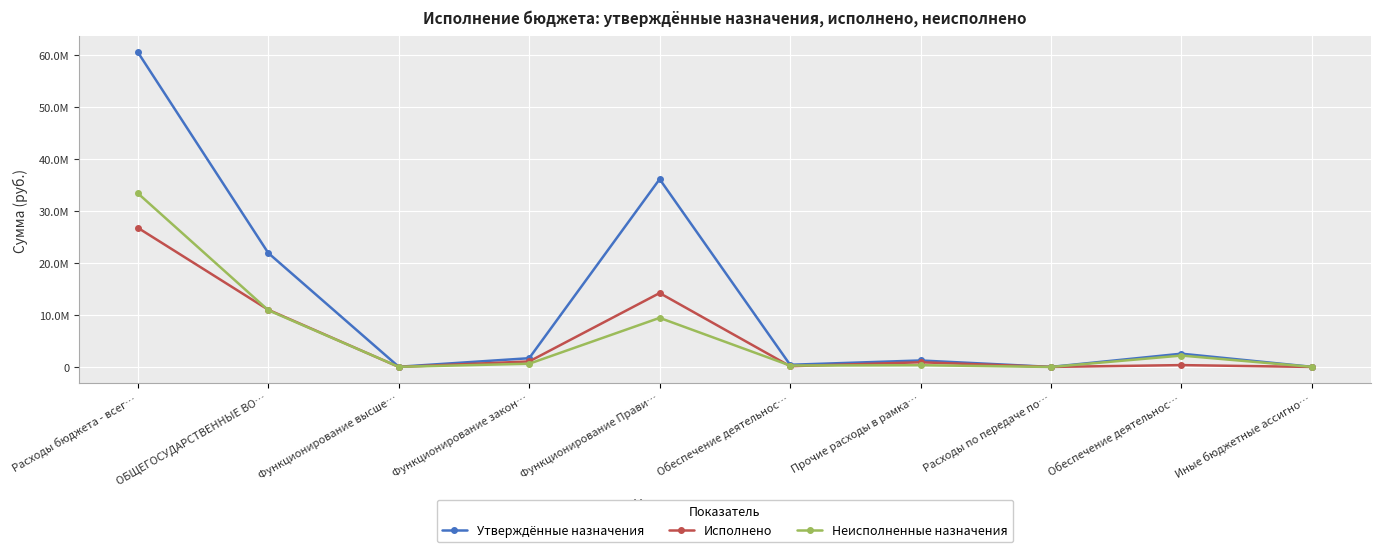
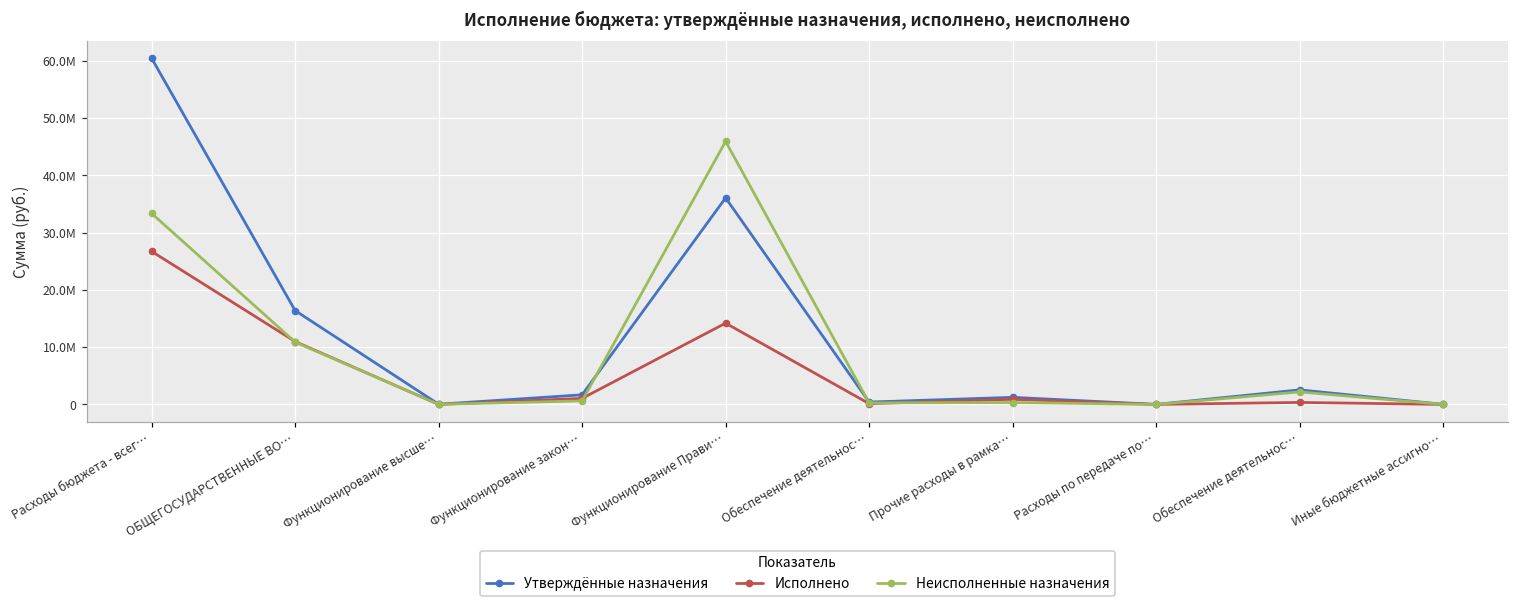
Утверждённые назначения, ОБЩЕГОСУДАРСТВЕННЫЕ ВО…: 22000000 -> 16000000
Неисполненные назначения, Функционирование Прави…: 9000000 -> 46000000
